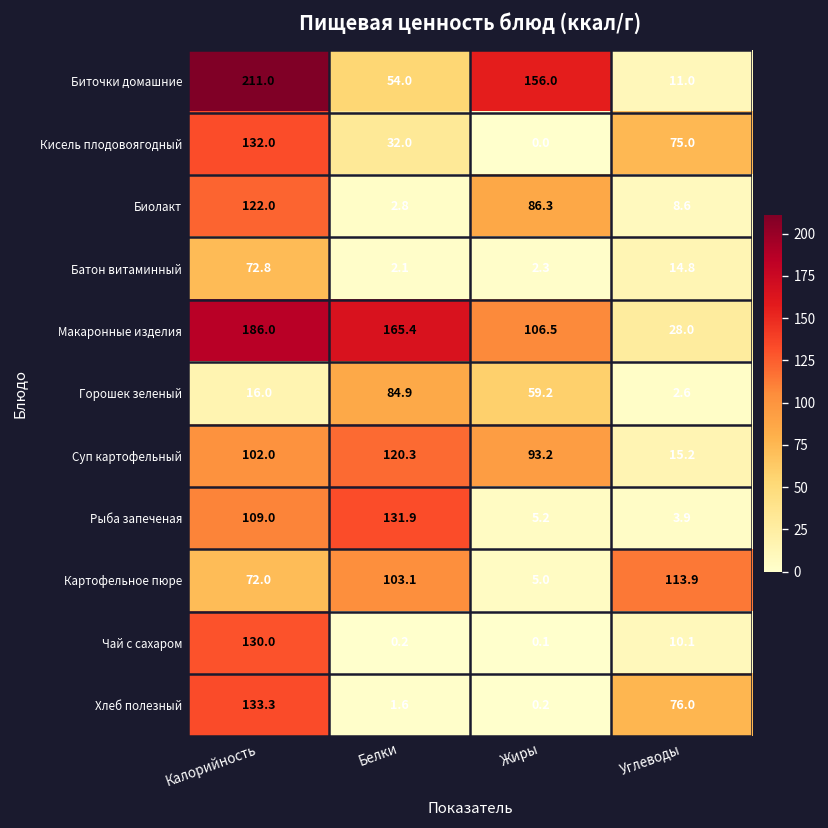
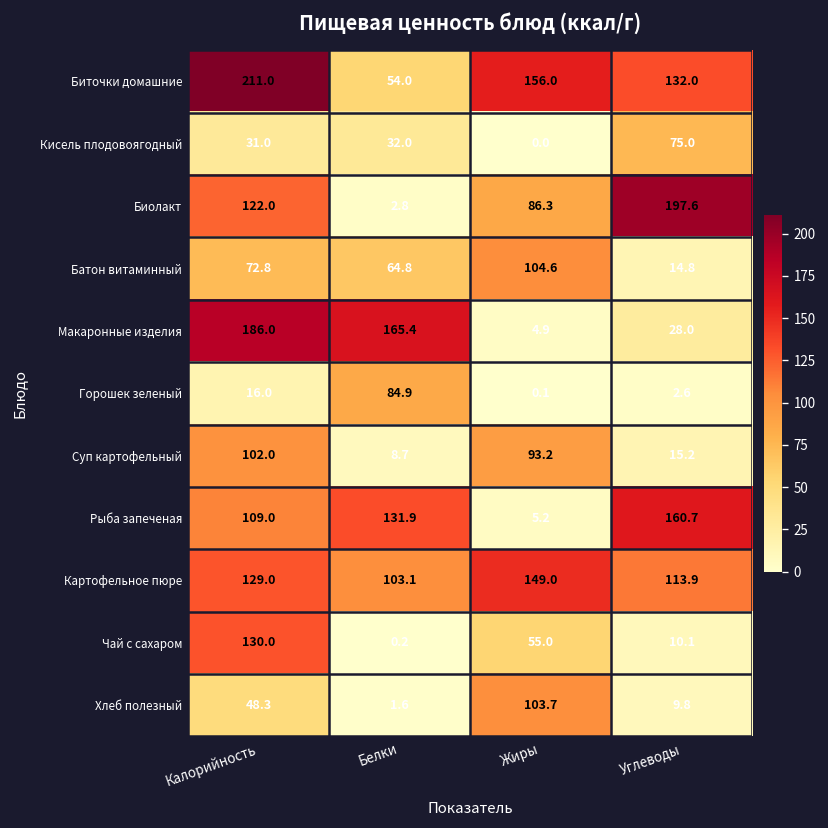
Биточки домашние, Углеводы: 11.0 -> 132.0
Кисель плодовоягодный, Калорийность: 132.0 -> 31.0
Биолакт, Углеводы: 8.6 -> 197.6
Батон витаминный, Белки: 2.1 -> 64.8
Батон витаминный, Жиры: 2.3 -> 104.6
Макаронные изделия, Жиры: 106.5 -> 4.9
Горошек зеленый, Жиры: 59.2 -> 0.1
Суп картофельный, Белки: 120.3 -> 8.7
Рыба запеченая, Углеводы: 3.9 -> 160.7
Картофельное пюре, Калорийность: 72.0 -> 129.0
Картофельное пюре, Жиры: 5.0 -> 149.0
Чай с сахаром, Жиры: 0.1 -> 55.0
Хлеб полезный, Калорийность: 133.3 -> 48.3
Хлеб полезный, Жиры: 0.2 -> 103.7
Хлеб полезный, Углеводы: 76.0 -> 9.8
